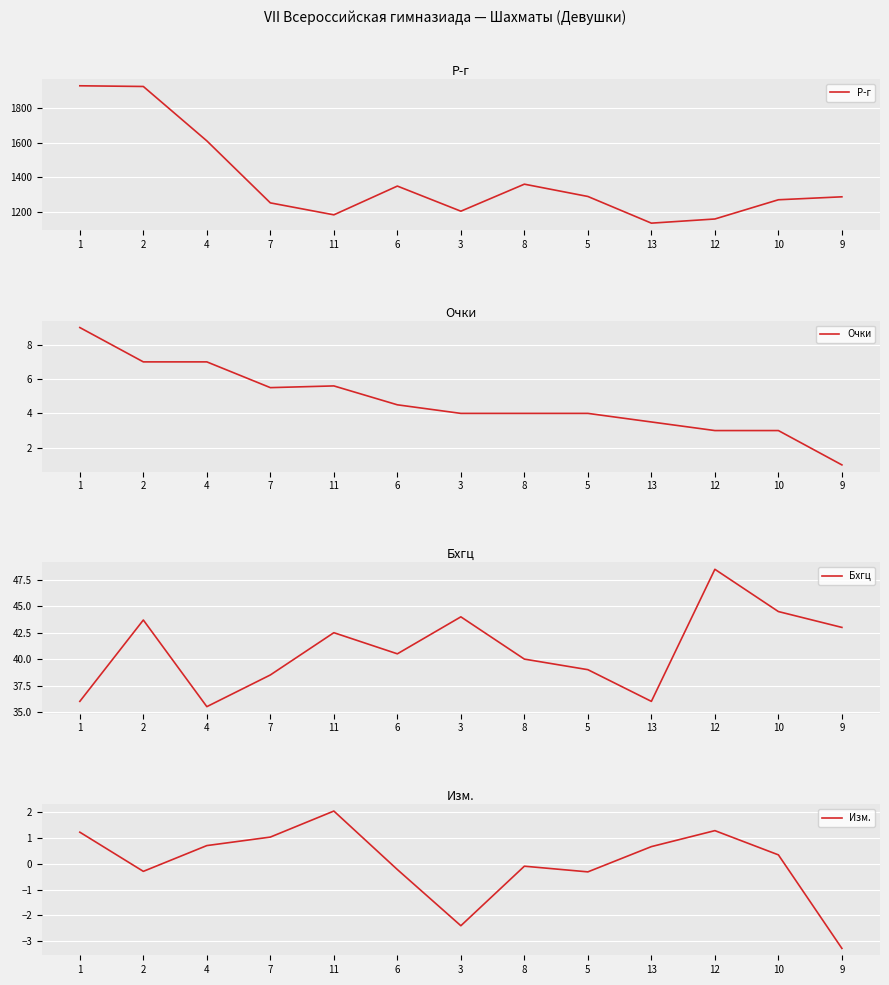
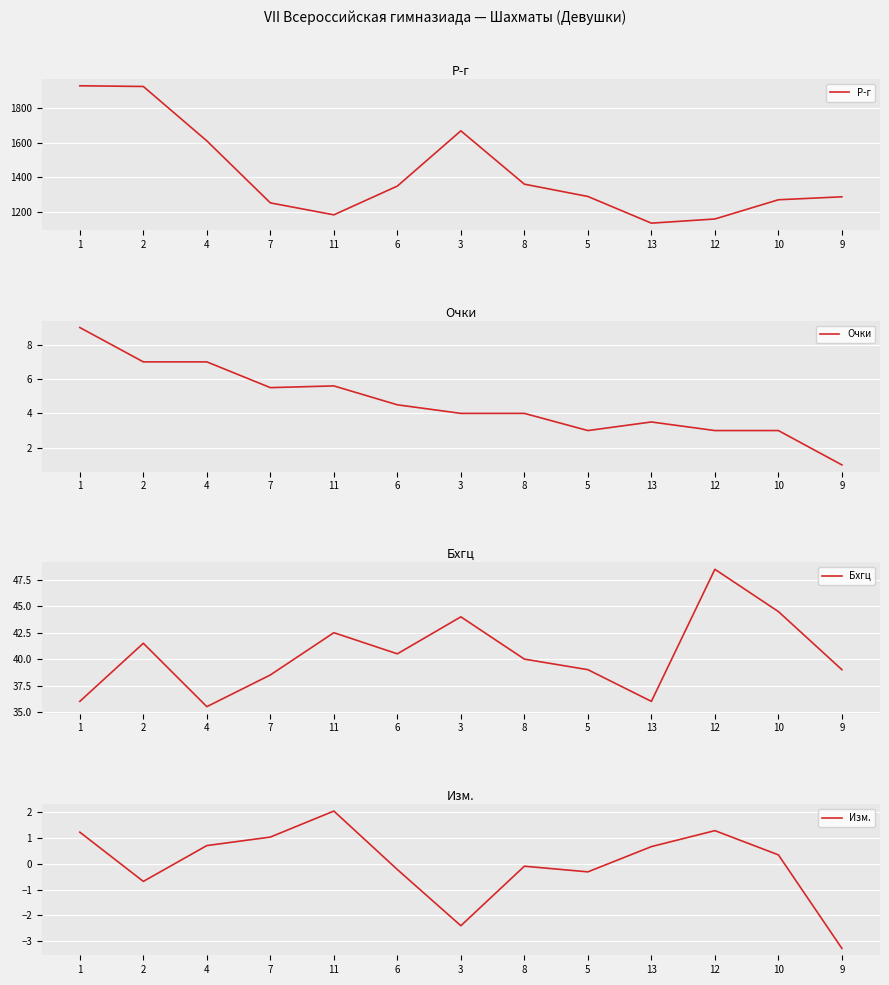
Р-г, 3: 1210 -> 1670
Очки, 5: 4 -> 3
Бхгц, 2: 43.7 -> 41.5
Бхгц, 9: 43 -> 39
Изм., 2: -0.3 -> -0.7
